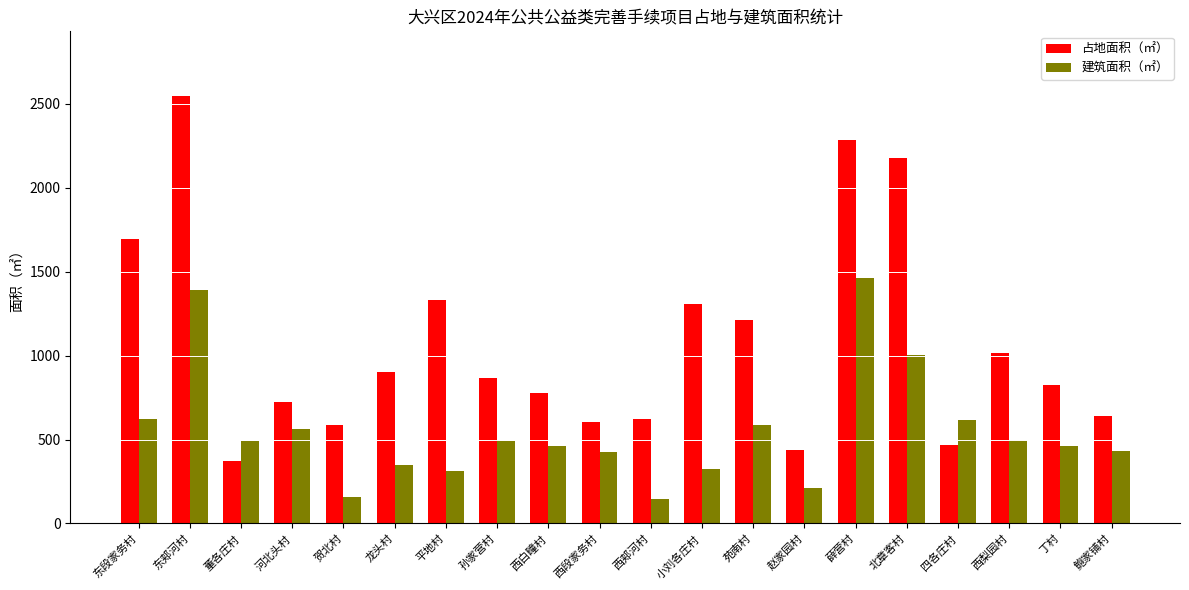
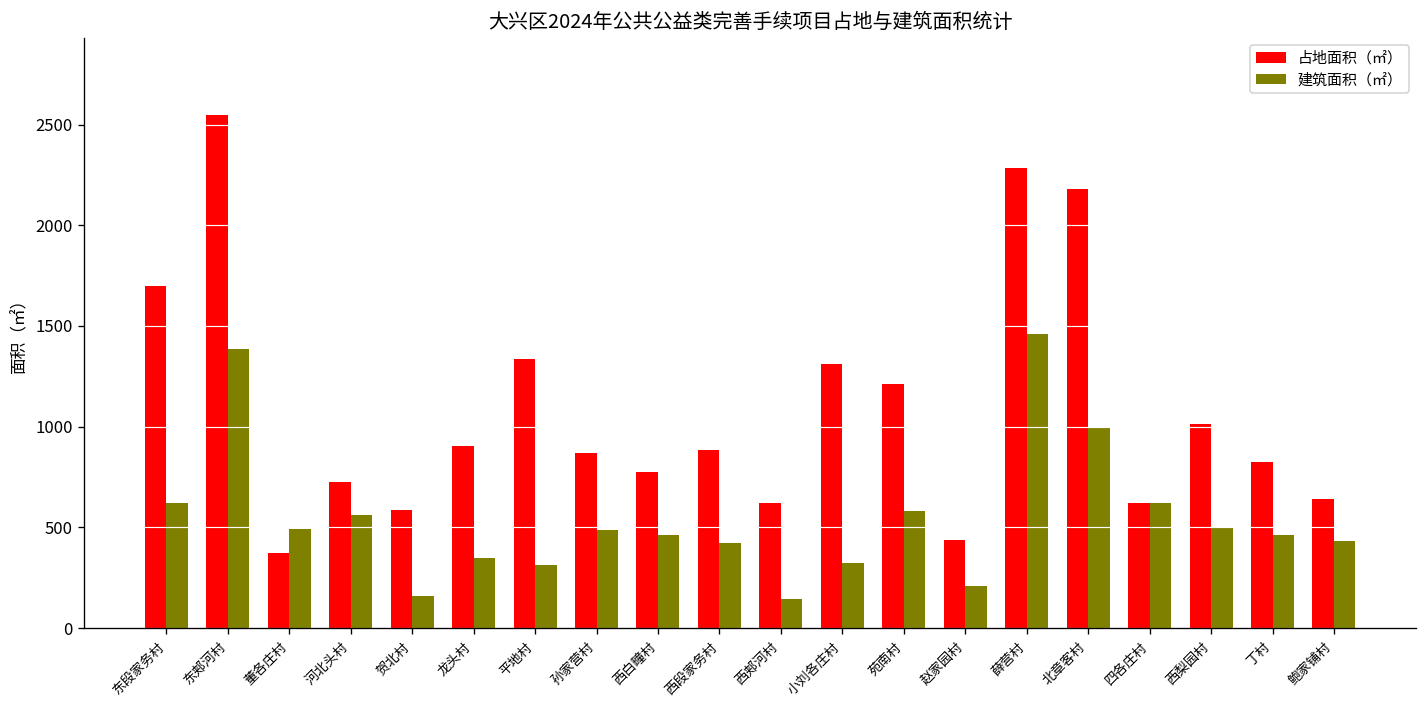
占地面积（㎡）, 西段家务村: 600 -> 890
占地面积（㎡）, 四各庄村: 470 -> 620
